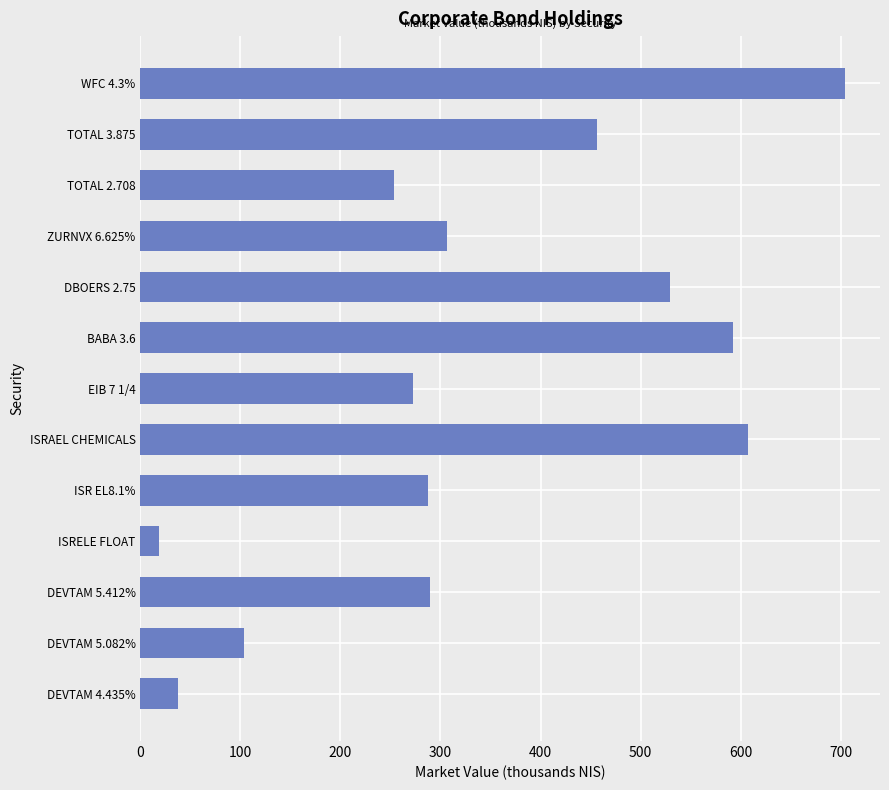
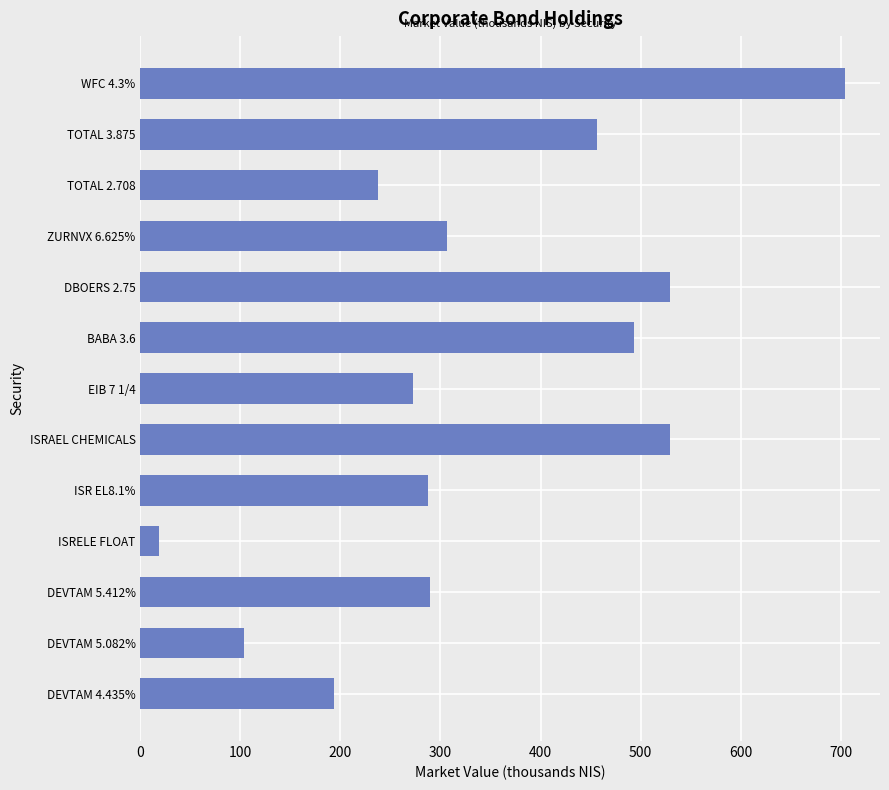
TOTAL 2.708: 254 -> 238
BABA 3.6: 592 -> 493
ISRAEL CHEMICALS: 608 -> 530
DEVTAM 4.435%: 38 -> 194
